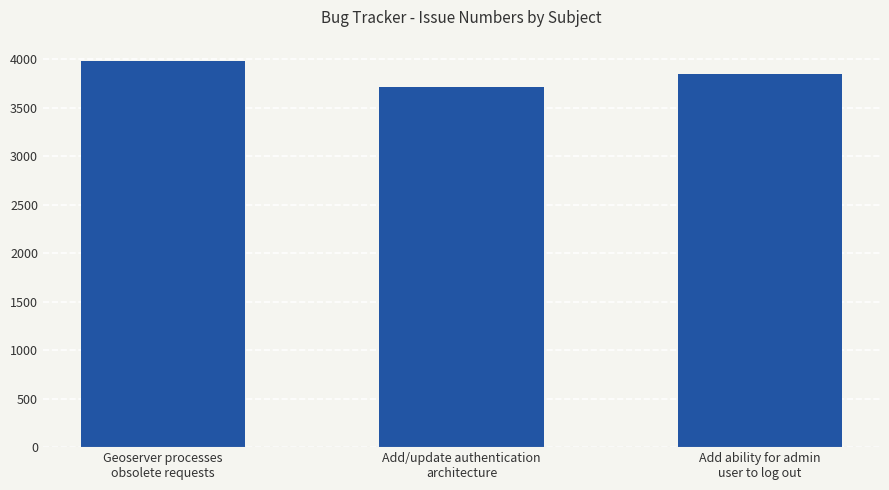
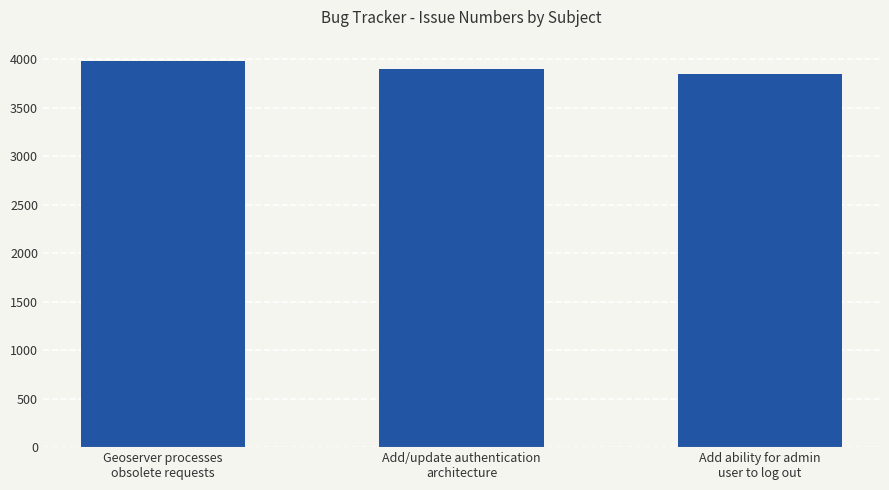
Add/update authentication architecture: 3700 -> 3900
